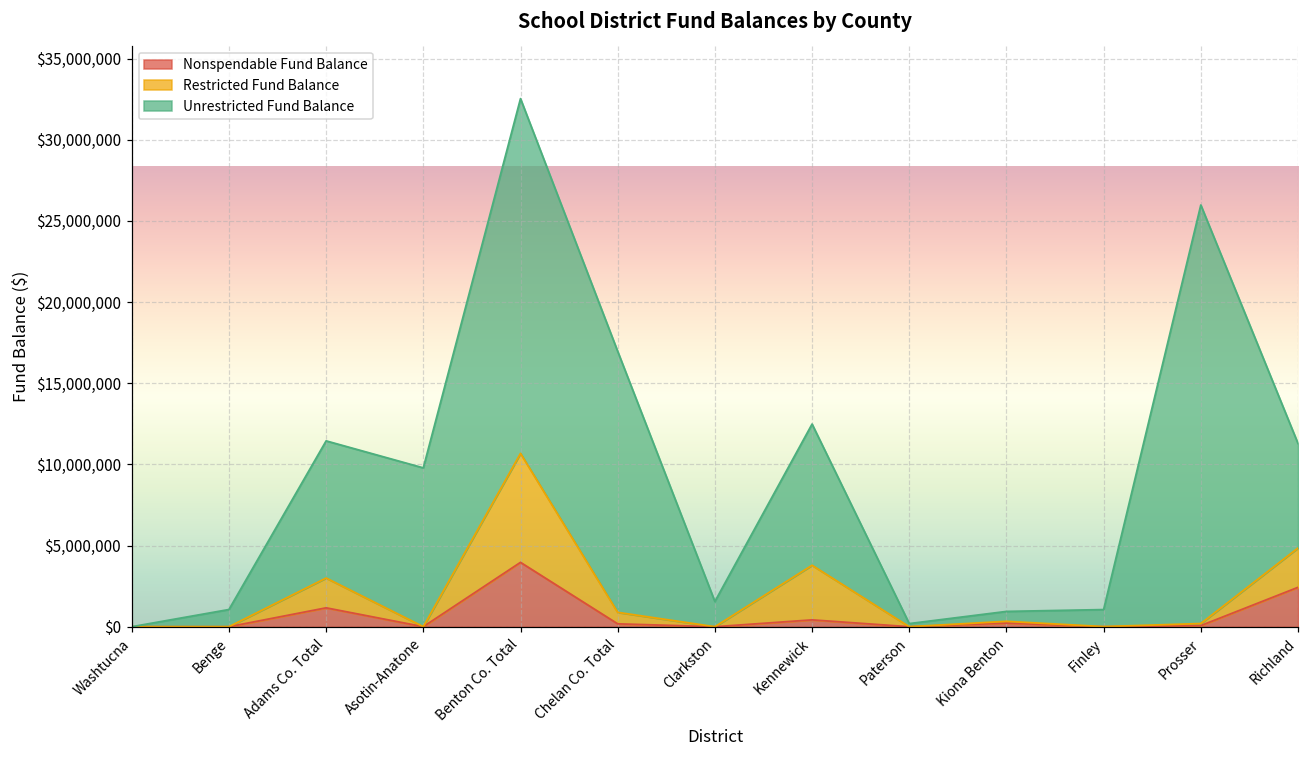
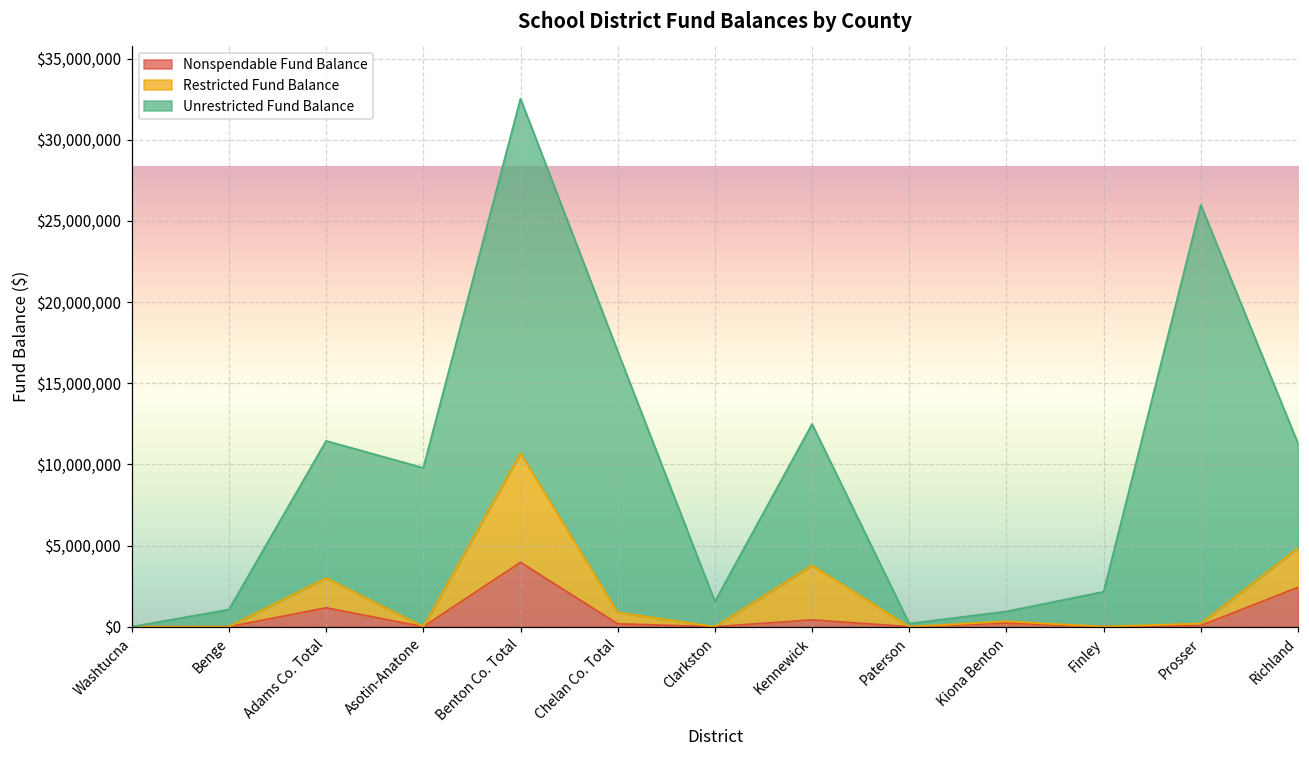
Unrestricted Fund Balance, Finley: $1,000,000 -> $2,100,000
